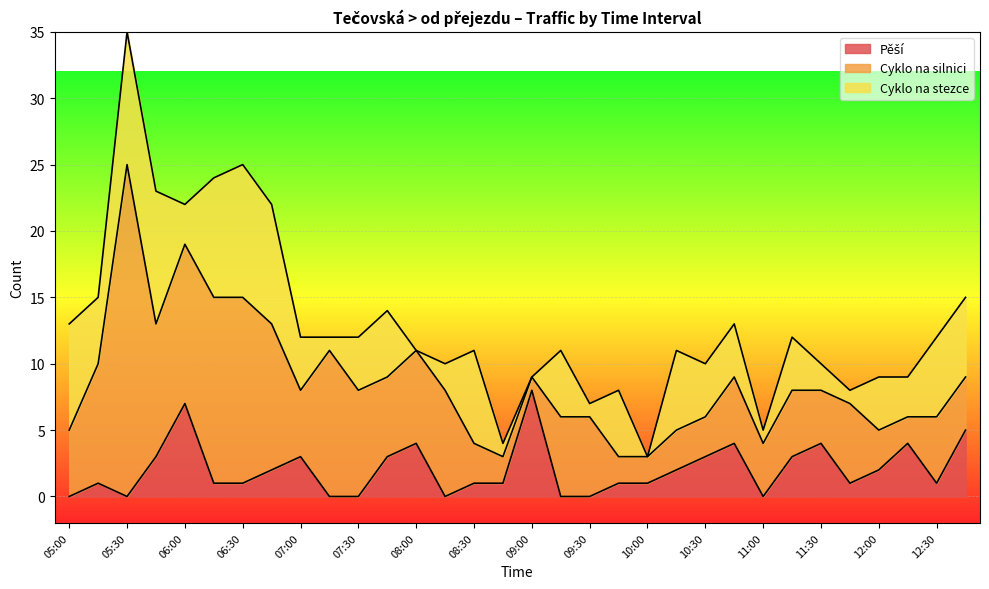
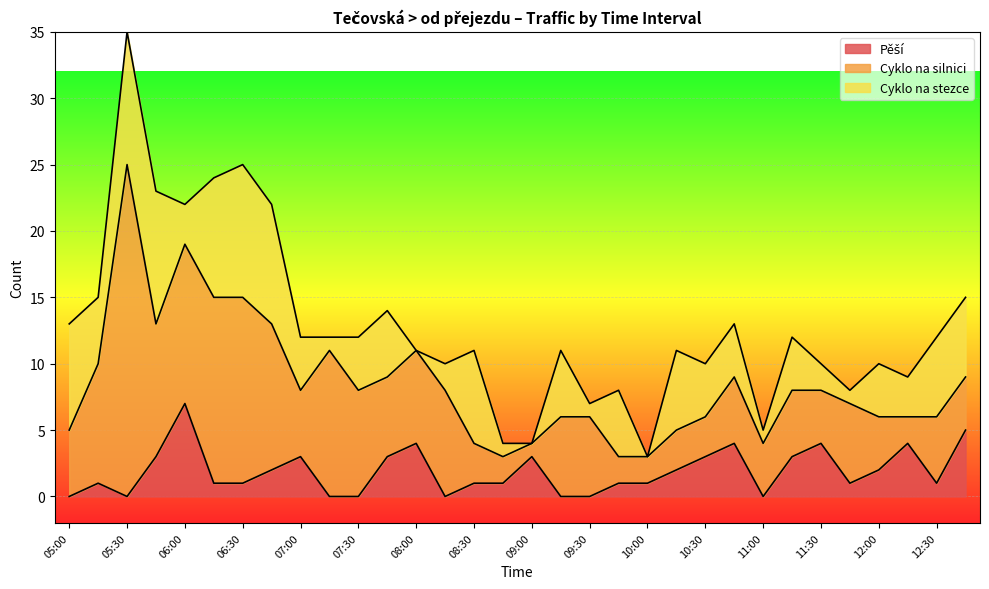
Pěší, 09:00: 8 -> 3
Cyklo na silnici, 12:00: 3 -> 4
